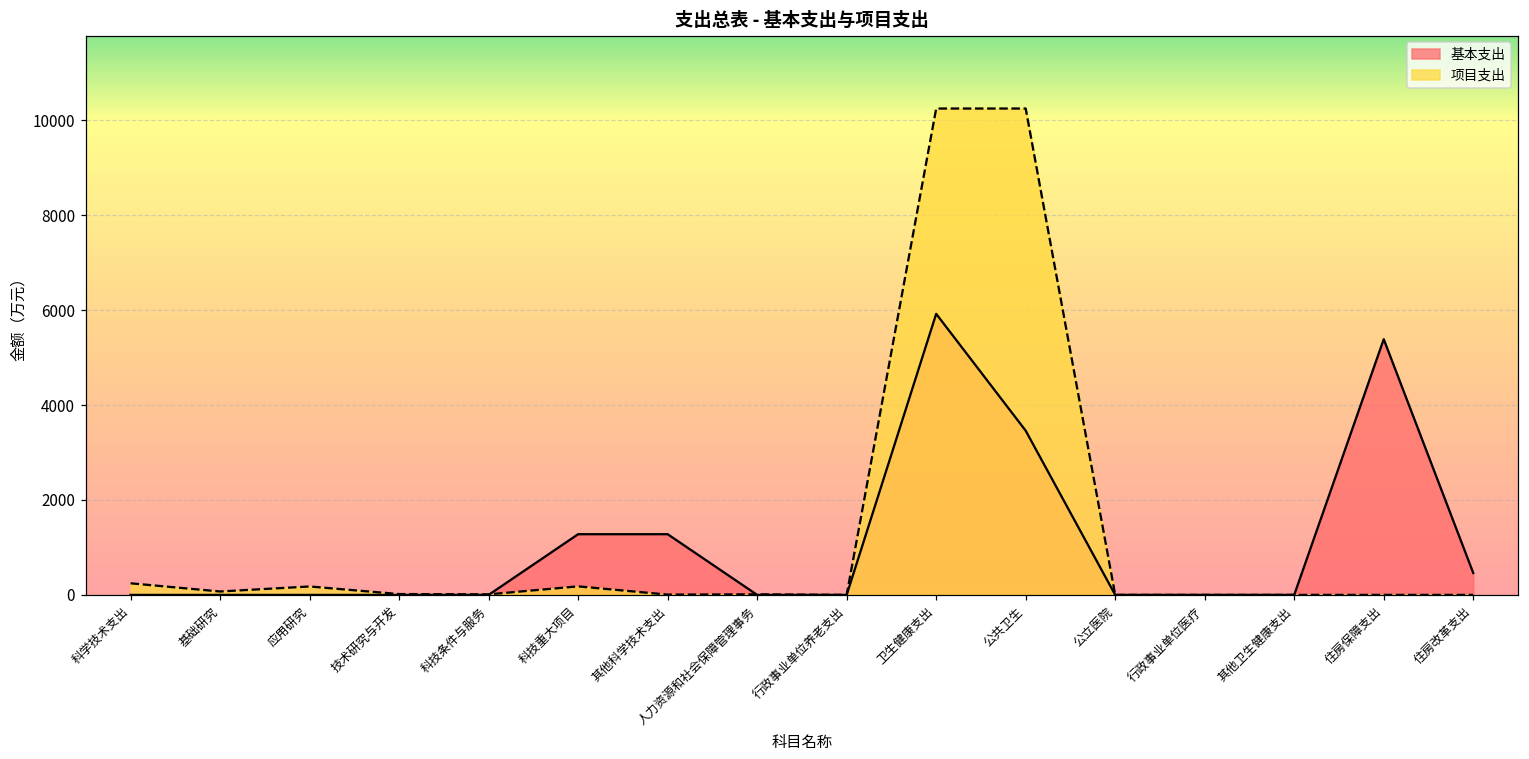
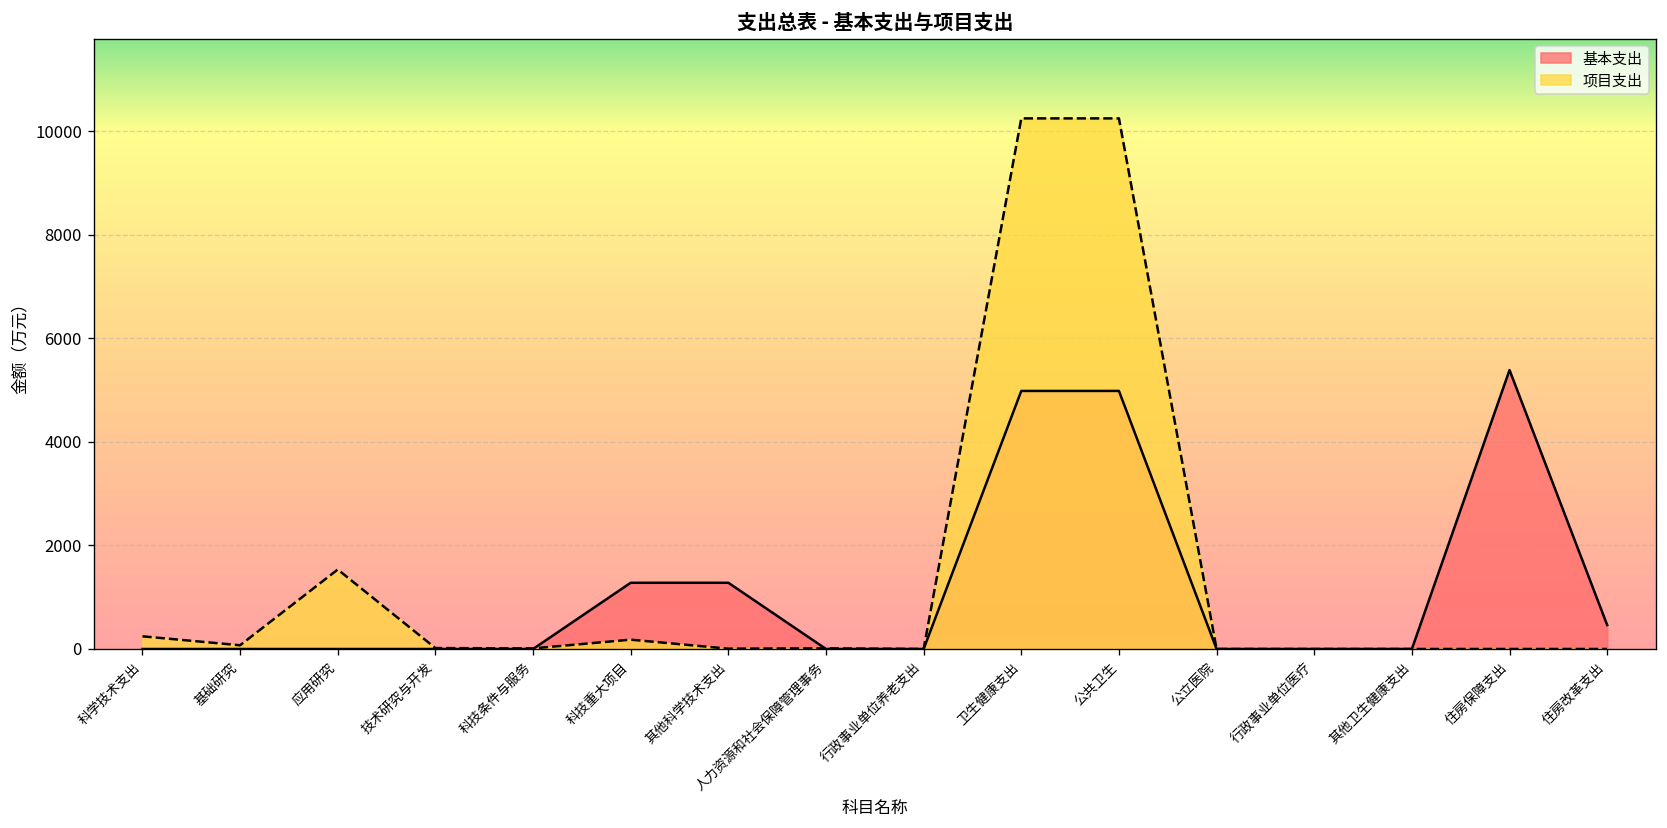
项目支出, 应用研究: 200 -> 1500
基本支出, 卫生健康支出: 5900 -> 5000
基本支出, 公共卫生: 3500 -> 5000
